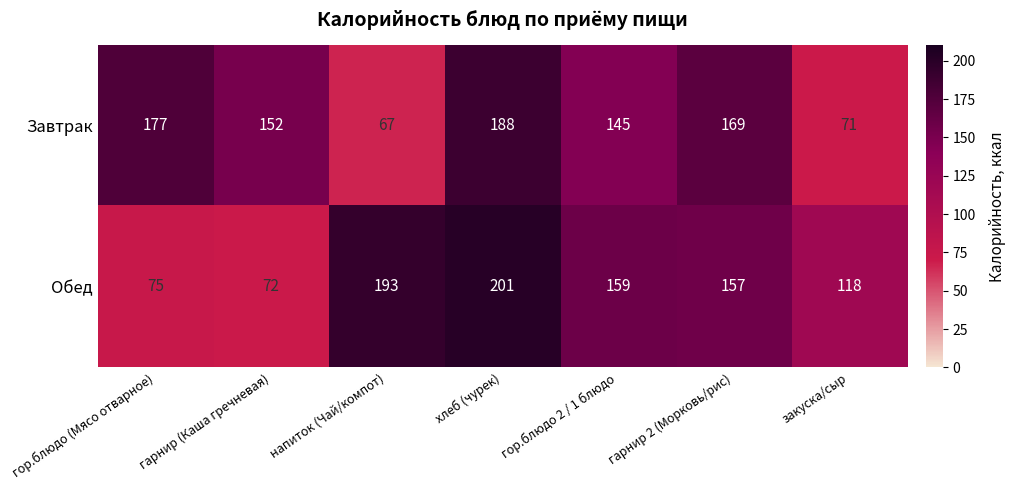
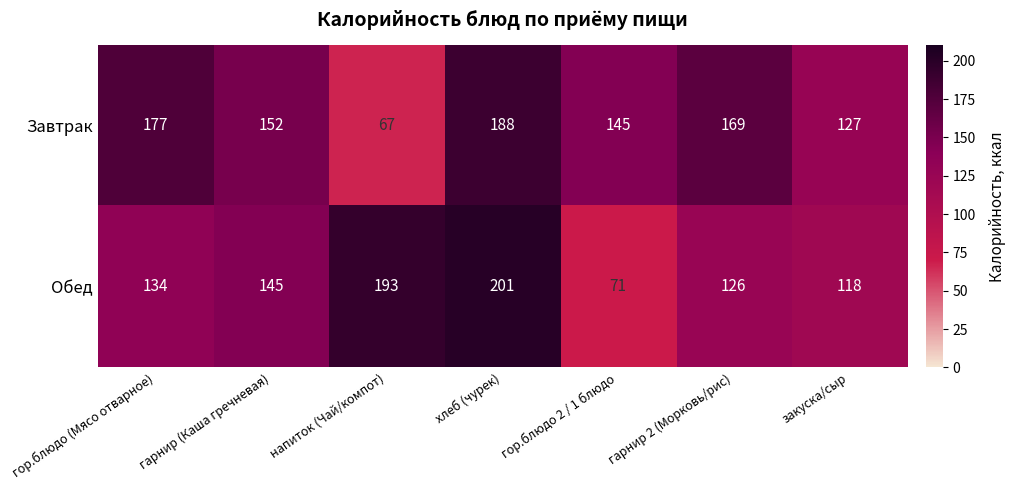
Завтрак, закуска/сыр: 71 -> 127
Обед, гор.блюдо (Мясо отварное): 75 -> 134
Обед, гарнир (Каша гречневая): 72 -> 145
Обед, гор.блюдо 2 / 1 блюдо: 159 -> 71
Обед, гарнир 2 (Морковь/рис): 157 -> 126
